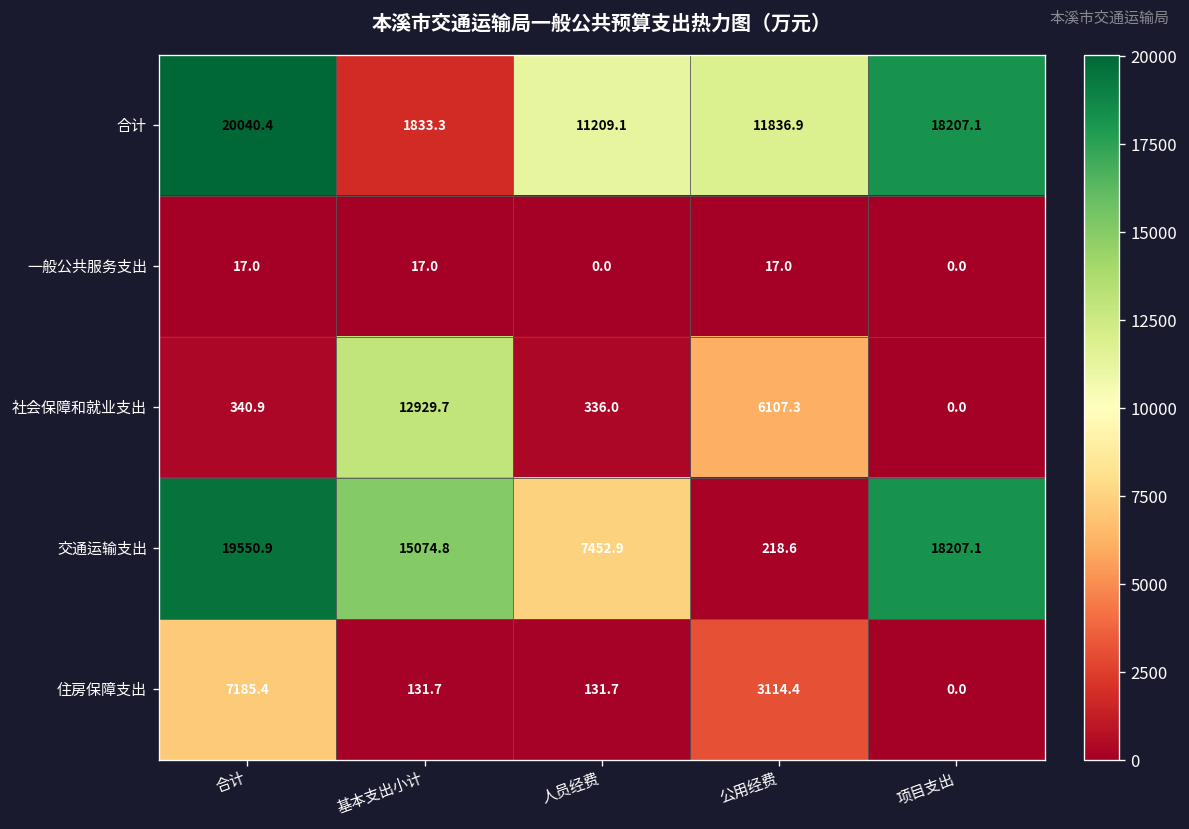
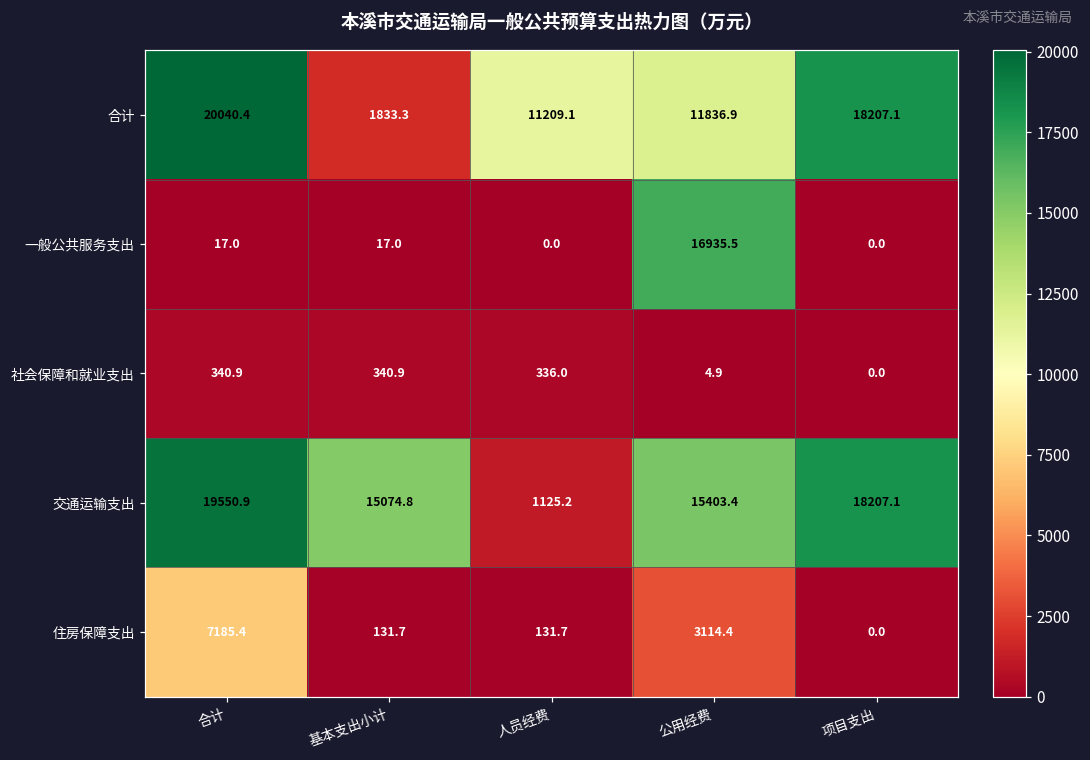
一般公共服务支出, 公用经费: 17.0 -> 16935.5
社会保障和就业支出, 基本支出小计: 12929.7 -> 340.9
社会保障和就业支出, 公用经费: 6107.3 -> 4.9
交通运输支出, 人员经费: 7452.9 -> 1125.2
交通运输支出, 公用经费: 218.6 -> 15403.4
